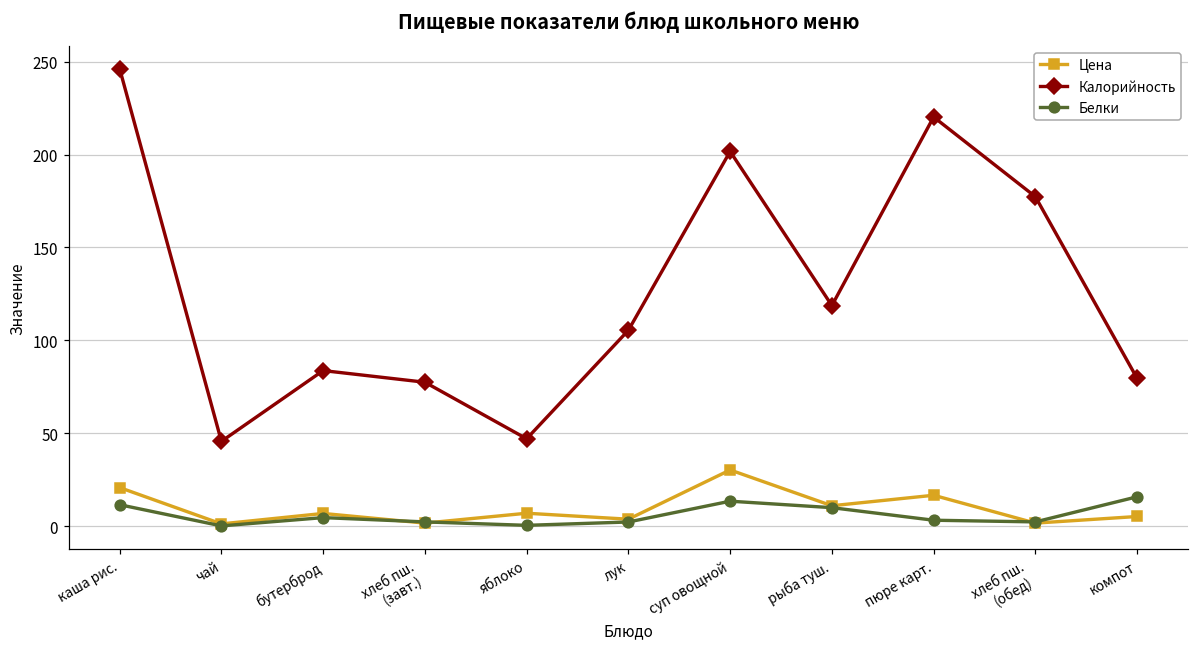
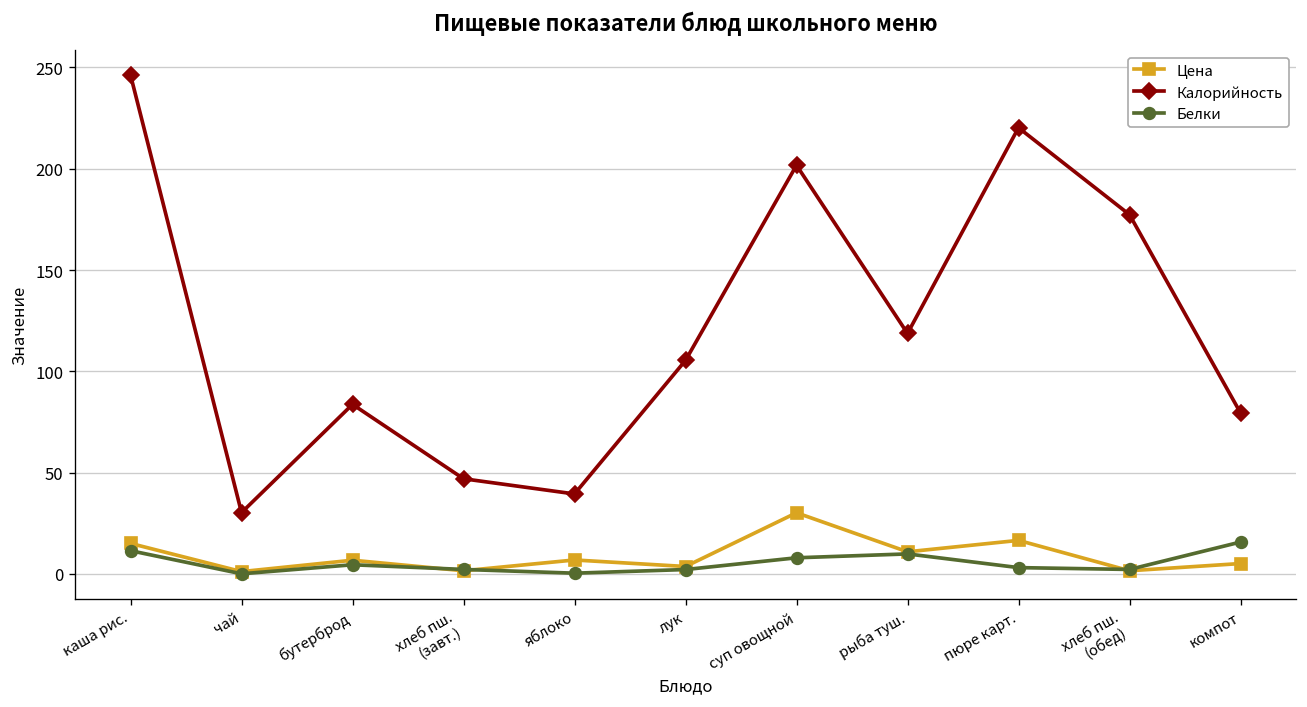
Цена, каша рис.: 21 -> 15
Калорийность, чай: 46 -> 30
Калорийность, хлеб пш. (завт.): 77 -> 47
Калорийность, яблоко: 47 -> 40
Белки, суп овощной: 13 -> 8
